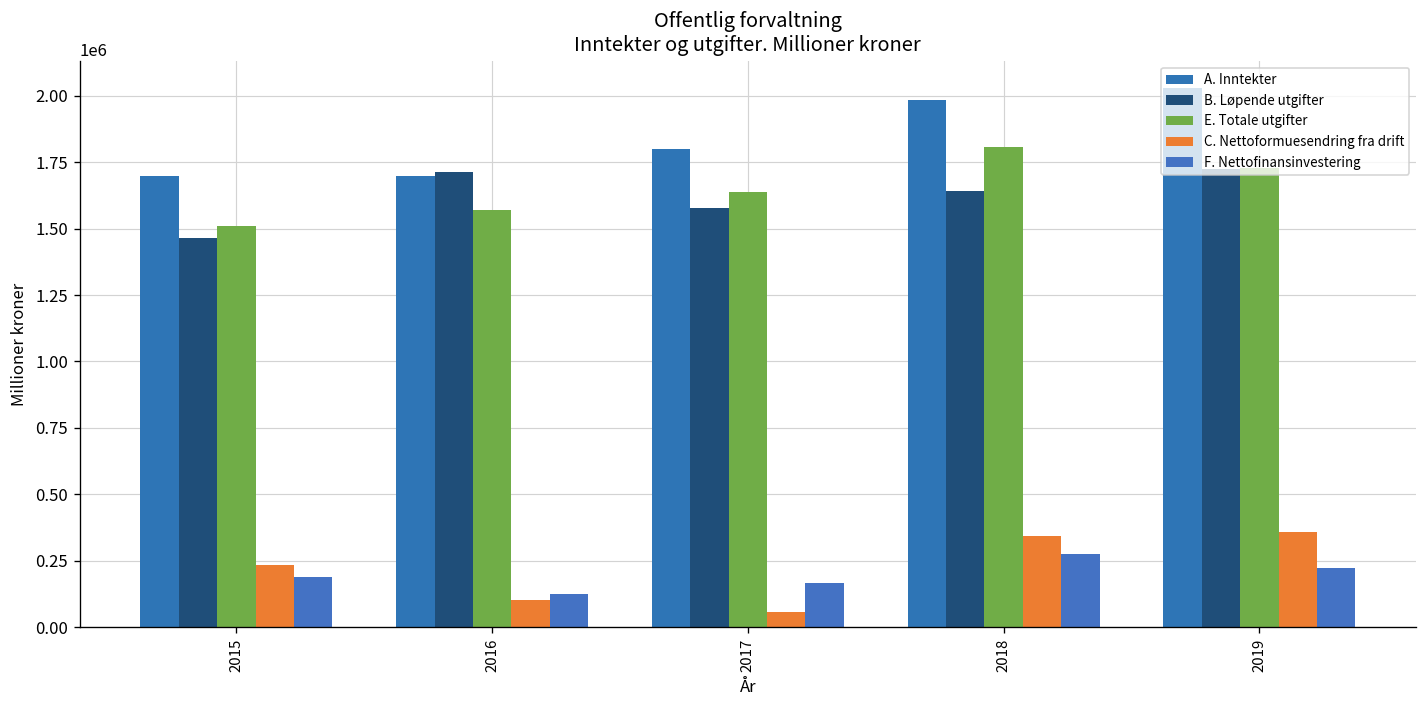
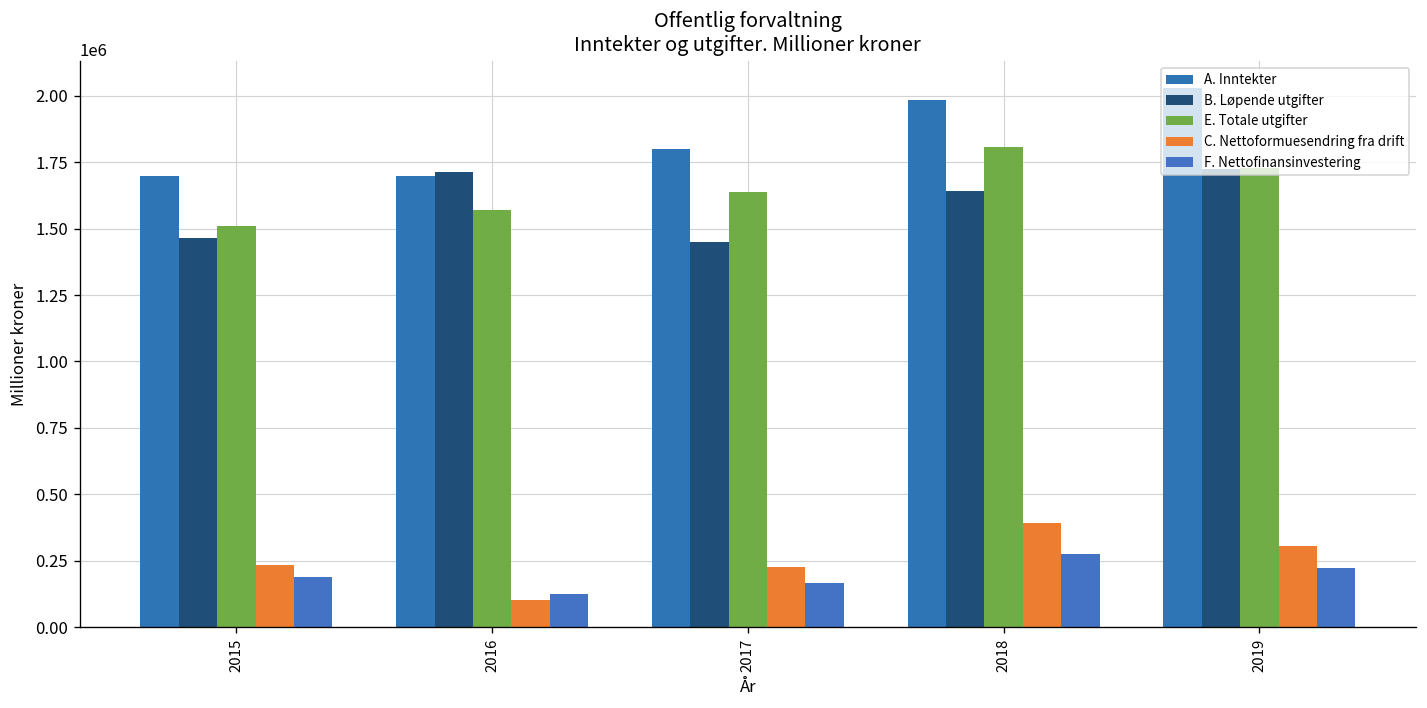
B. Løpende utgifter, 2017: 1580000 -> 1450000
C. Nettoformuesendring fra drift, 2017: 60000 -> 220000
C. Nettoformuesendring fra drift, 2018: 340000 -> 390000
C. Nettoformuesendring fra drift, 2019: 360000 -> 310000
